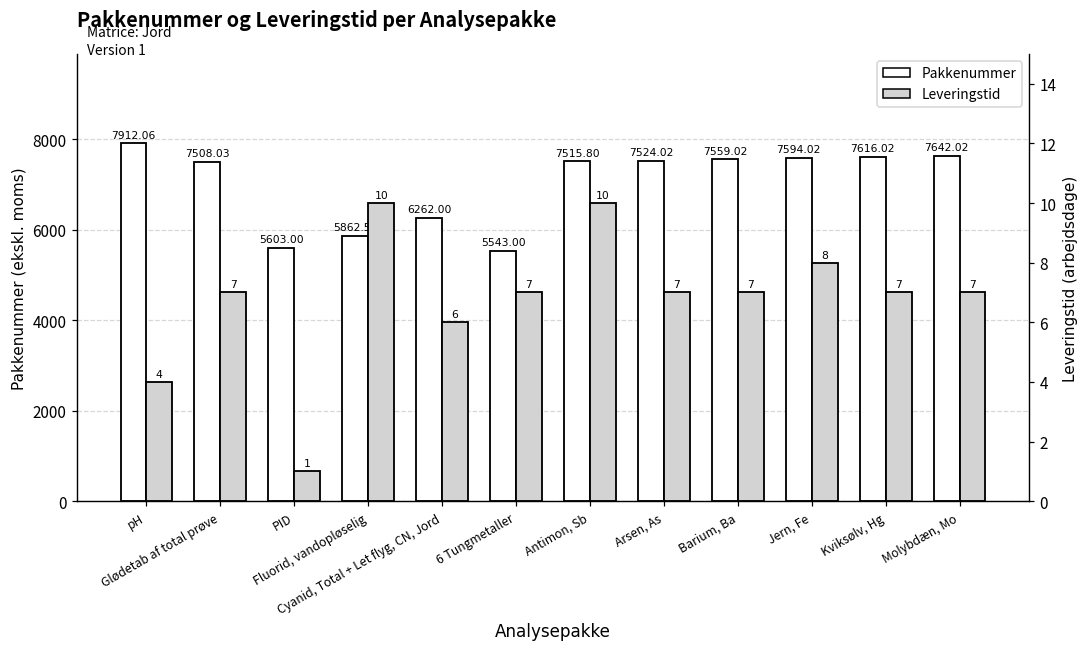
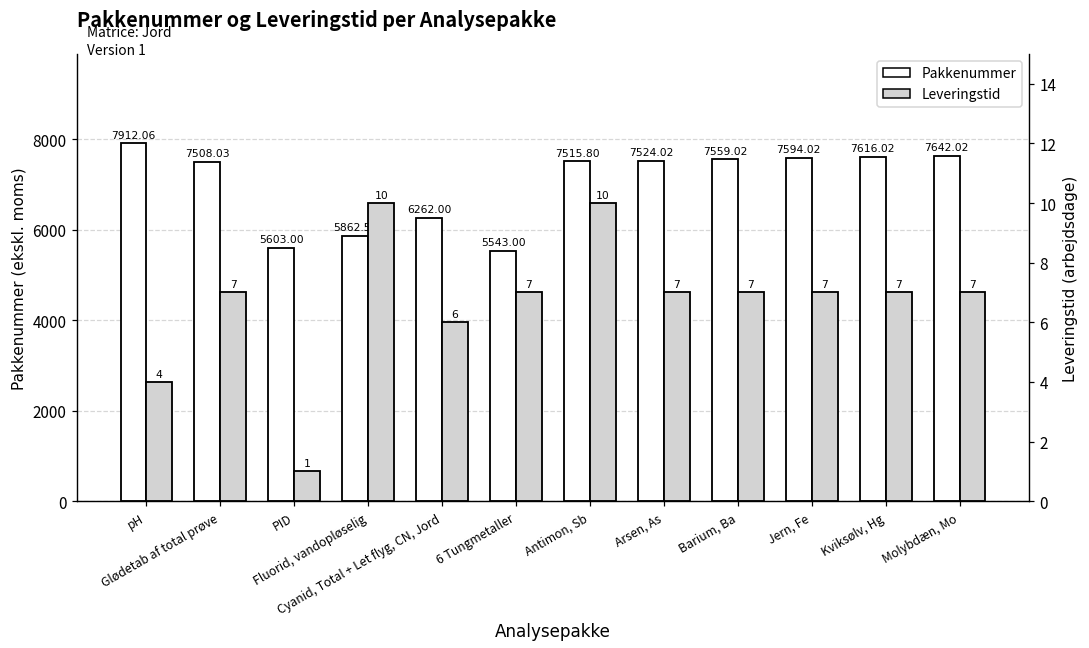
Leveringstid, Jern, Fe: 8 -> 7
